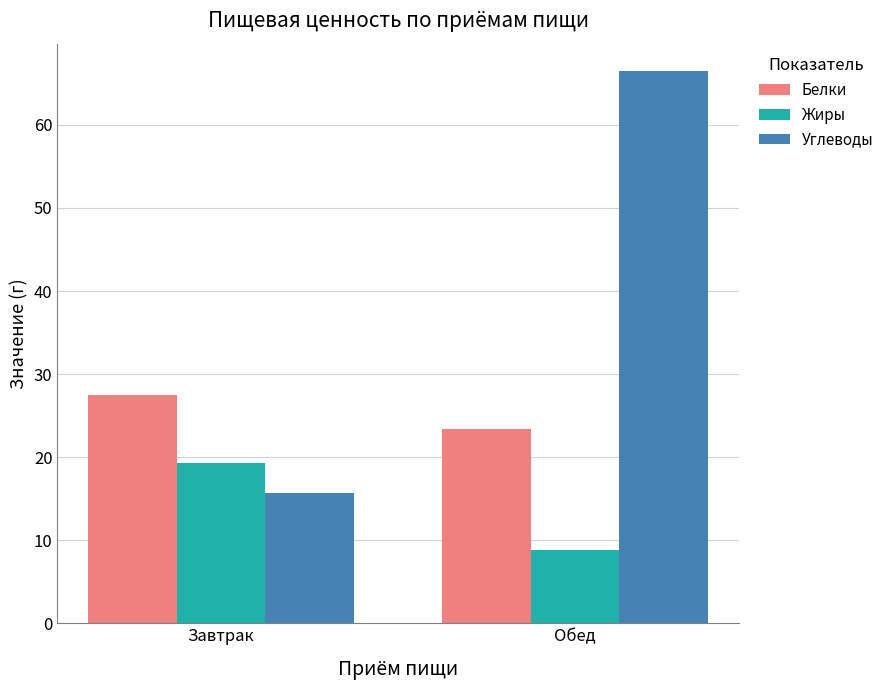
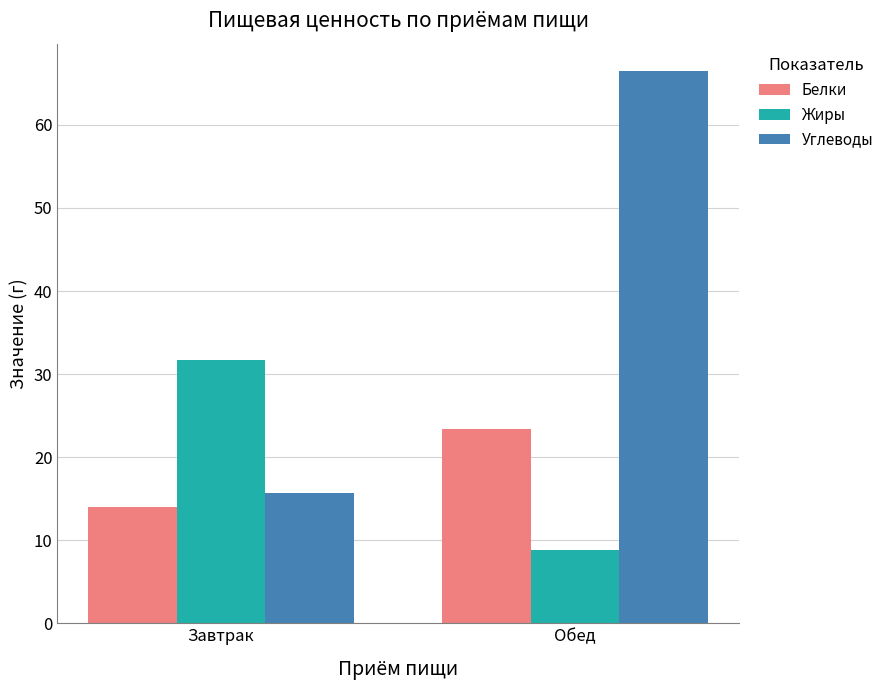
Белки, Завтрак: 27 -> 14
Жиры, Завтрак: 19 -> 32
